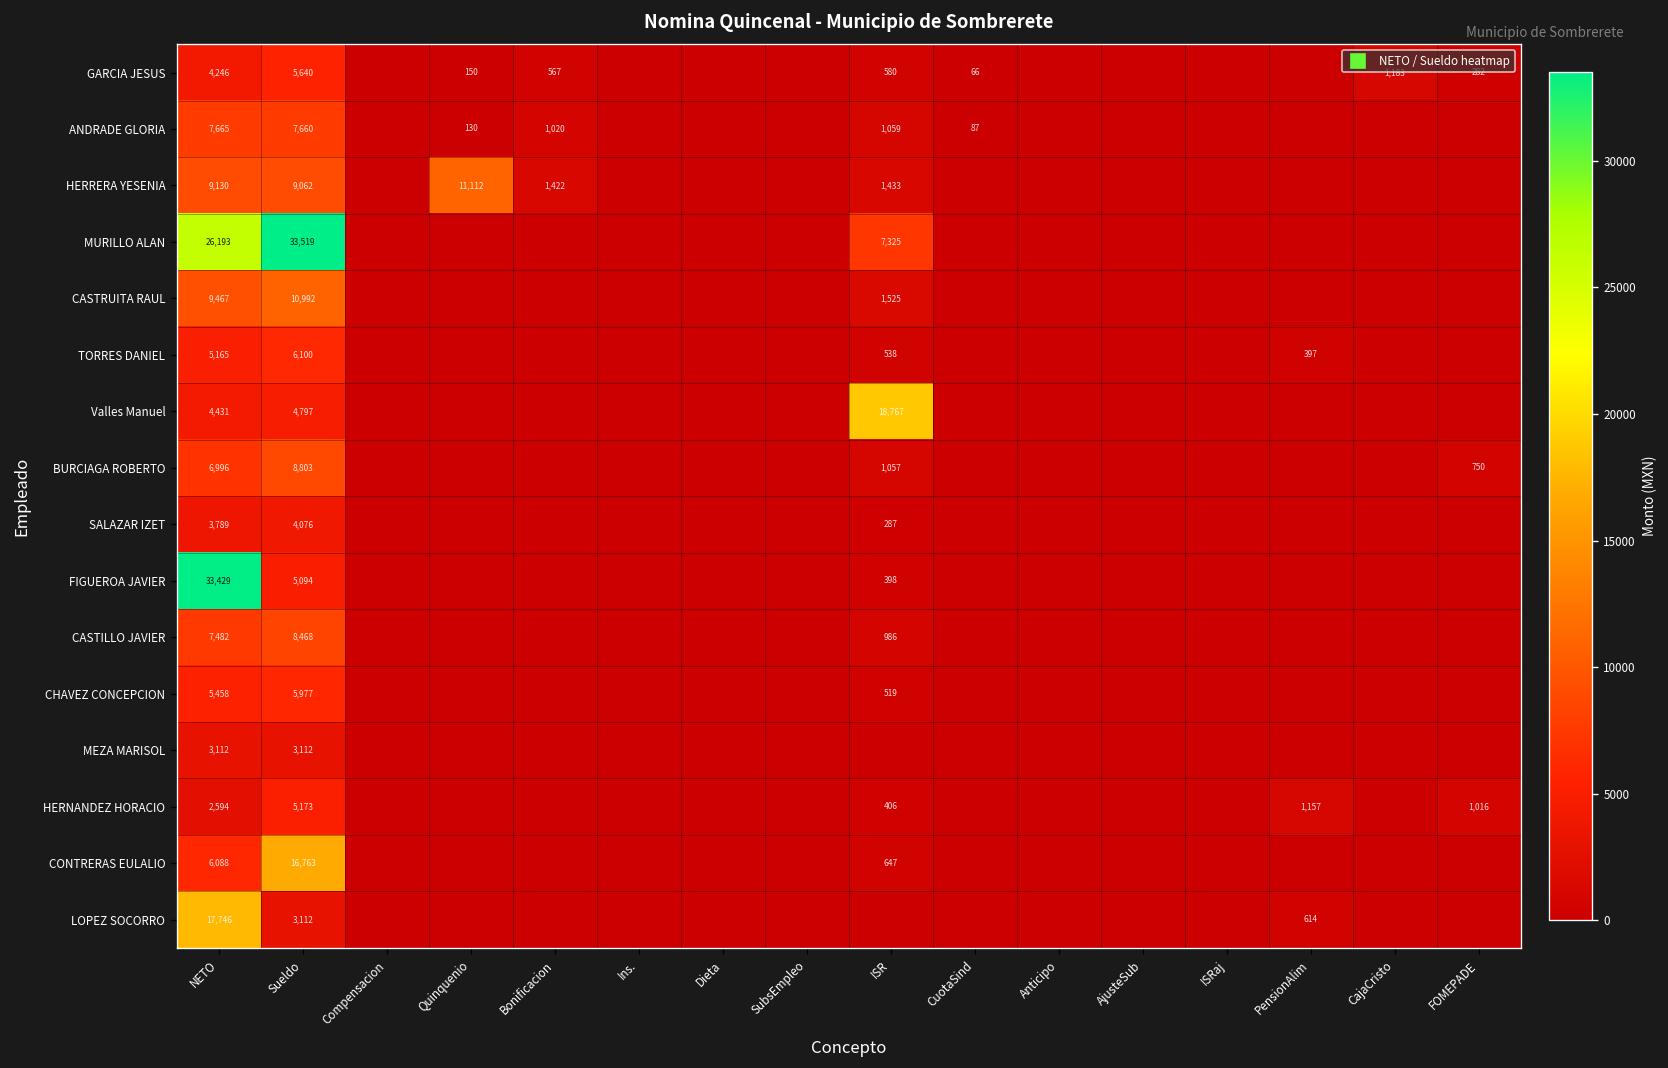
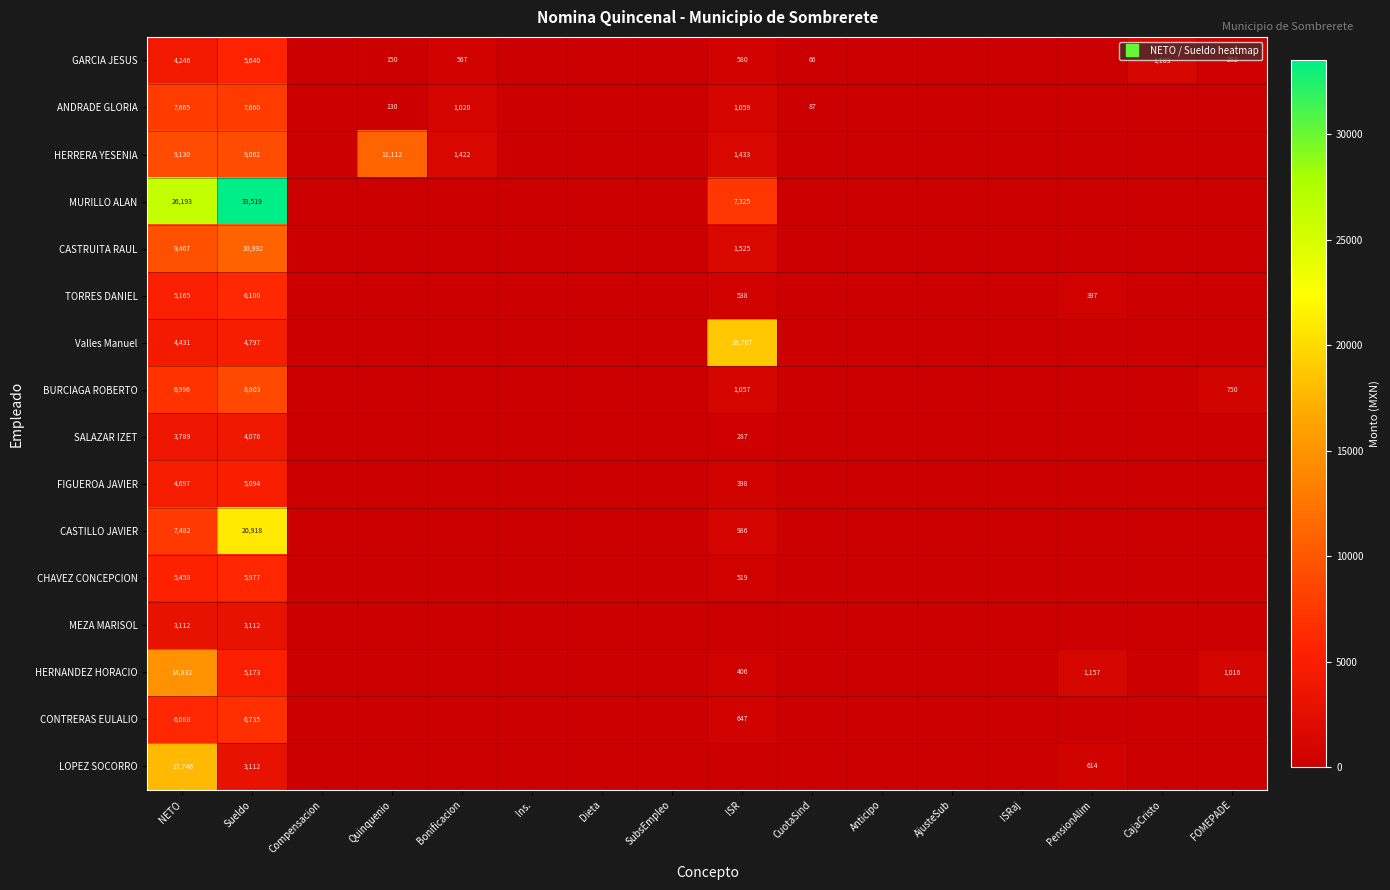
FIGUEROA JAVIER, NETO: 33,429 -> 4,697
CASTILLO JAVIER, Sueldo: 8,468 -> 20,918
HERNANDEZ HORACIO, NETO: 2,594 -> 14,832
CONTRERAS EULALIO, Sueldo: 16,763 -> 6,735
